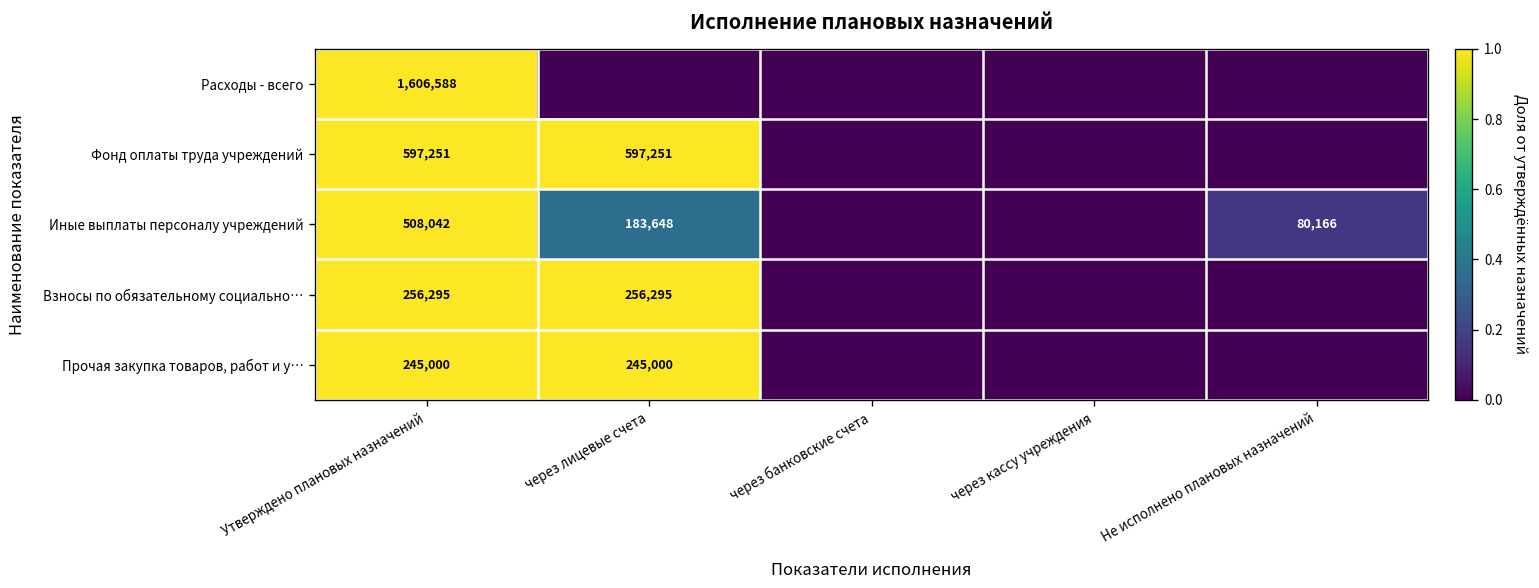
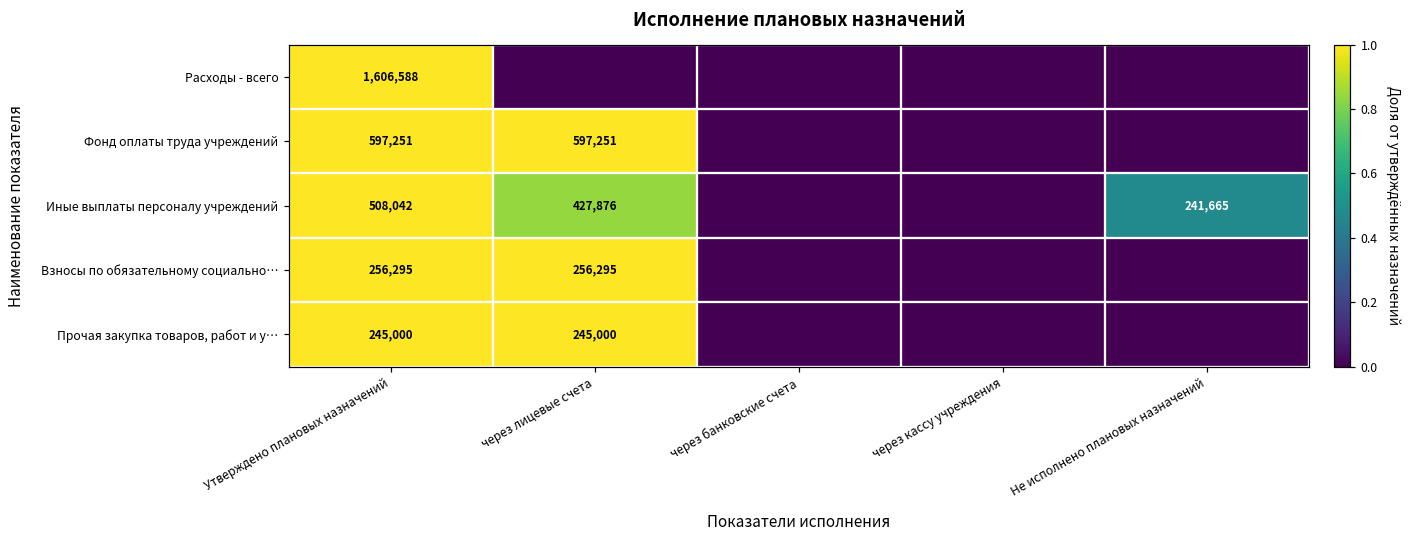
Иные выплаты персоналу учреждений, через лицевые счета: 183,648 -> 427,876
Иные выплаты персоналу учреждений, Не исполнено плановых назначений: 80,166 -> 241,665
